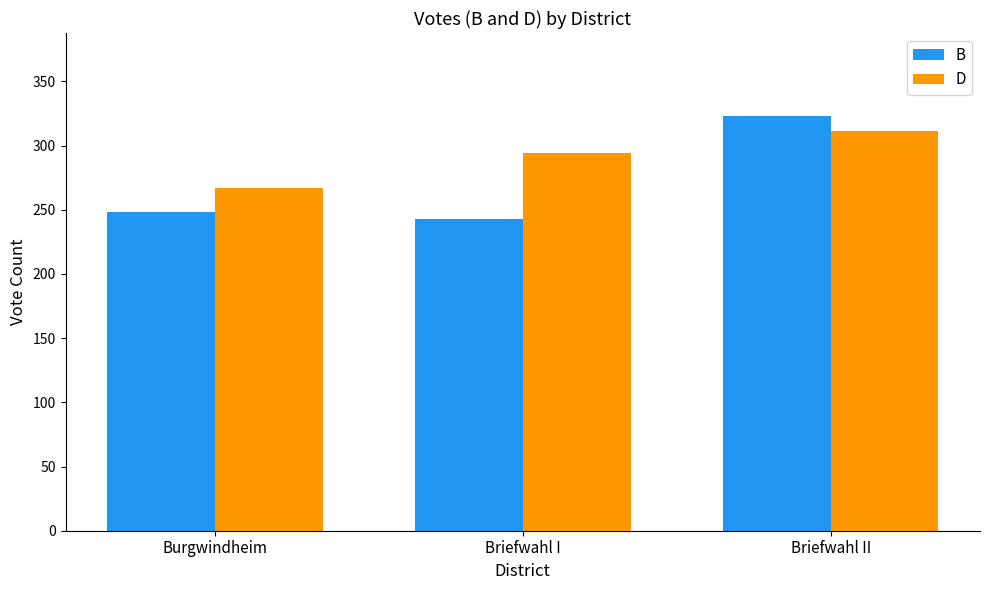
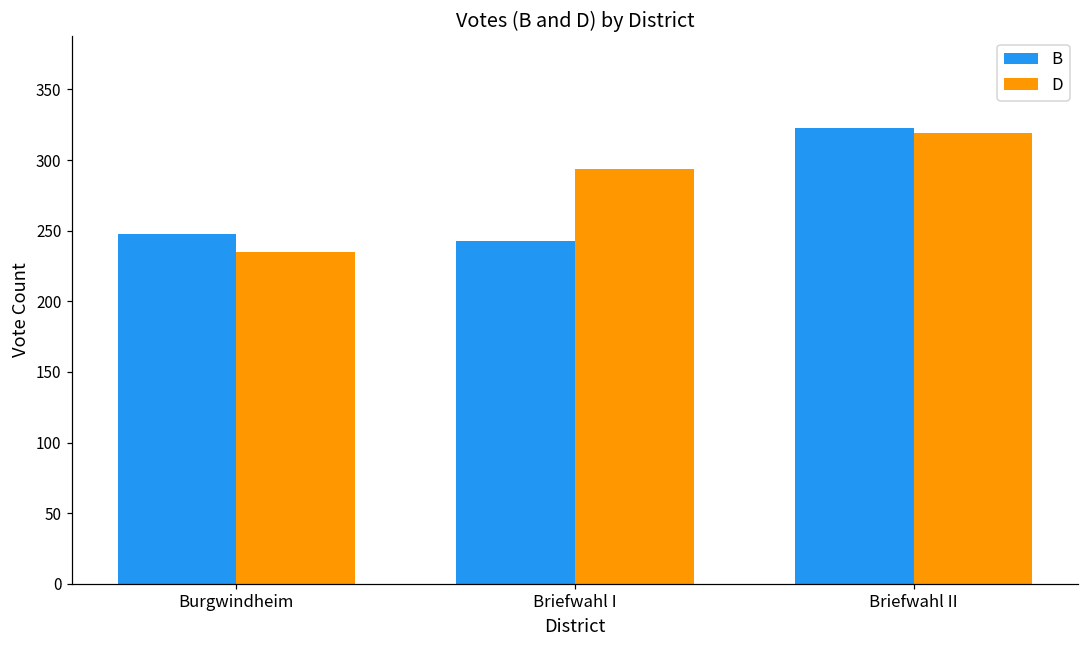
D, Burgwindheim: 267 -> 235
D, Briefwahl II: 311 -> 319
